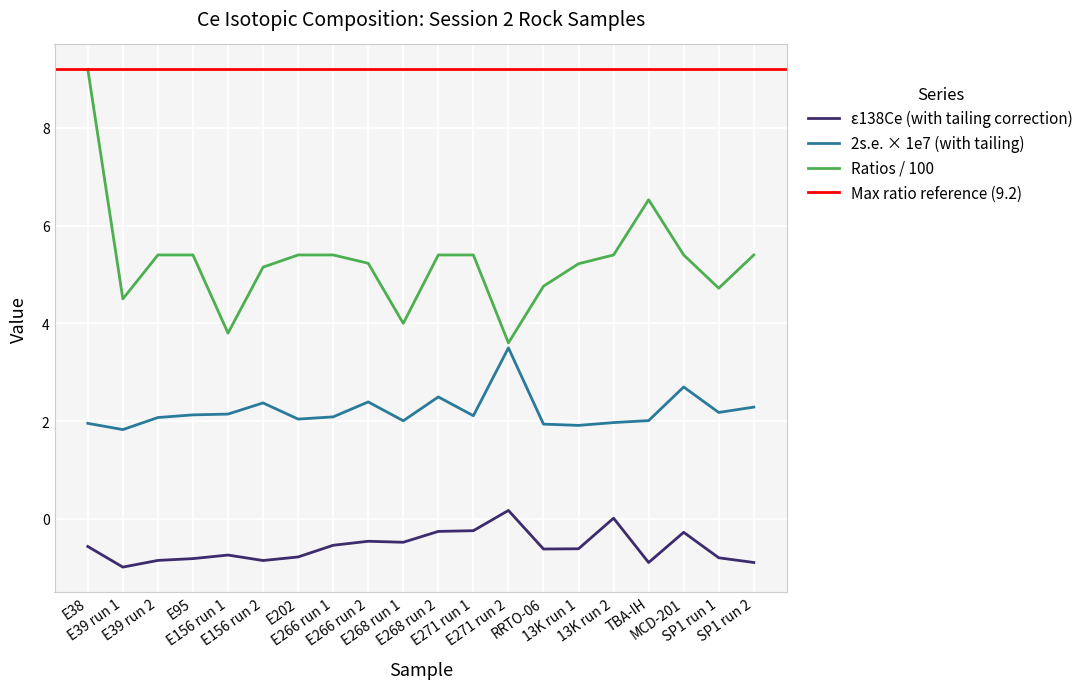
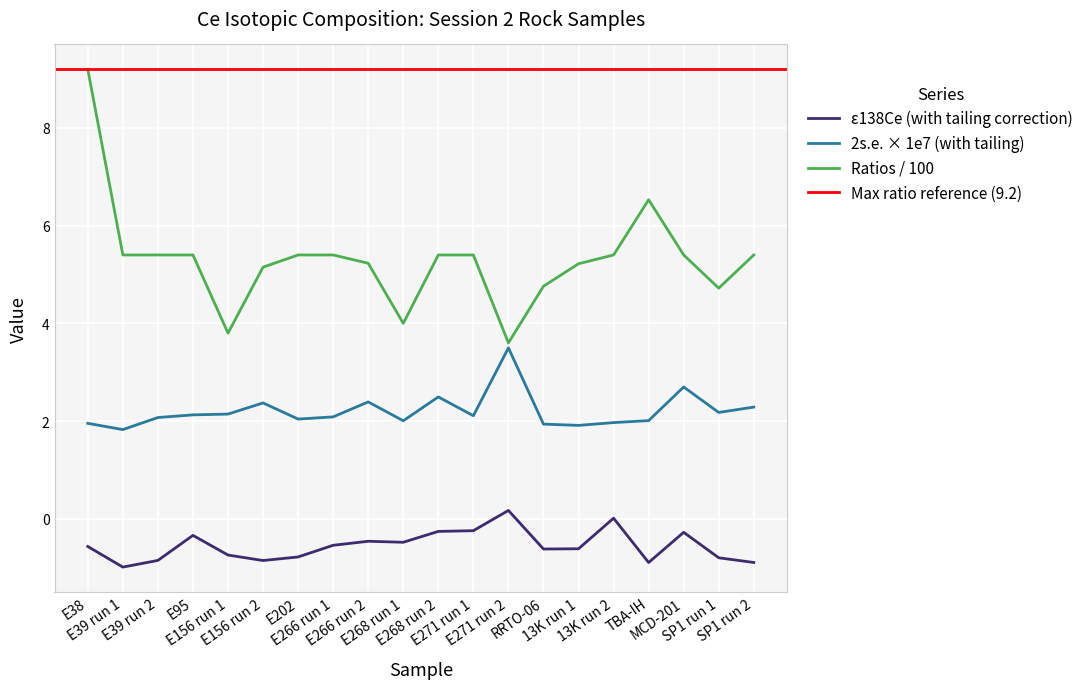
Ratios / 100, E39 run 1: 4.5 -> 5.4
ε138Ce (with tailing correction), E95: -0.8 -> -0.3
